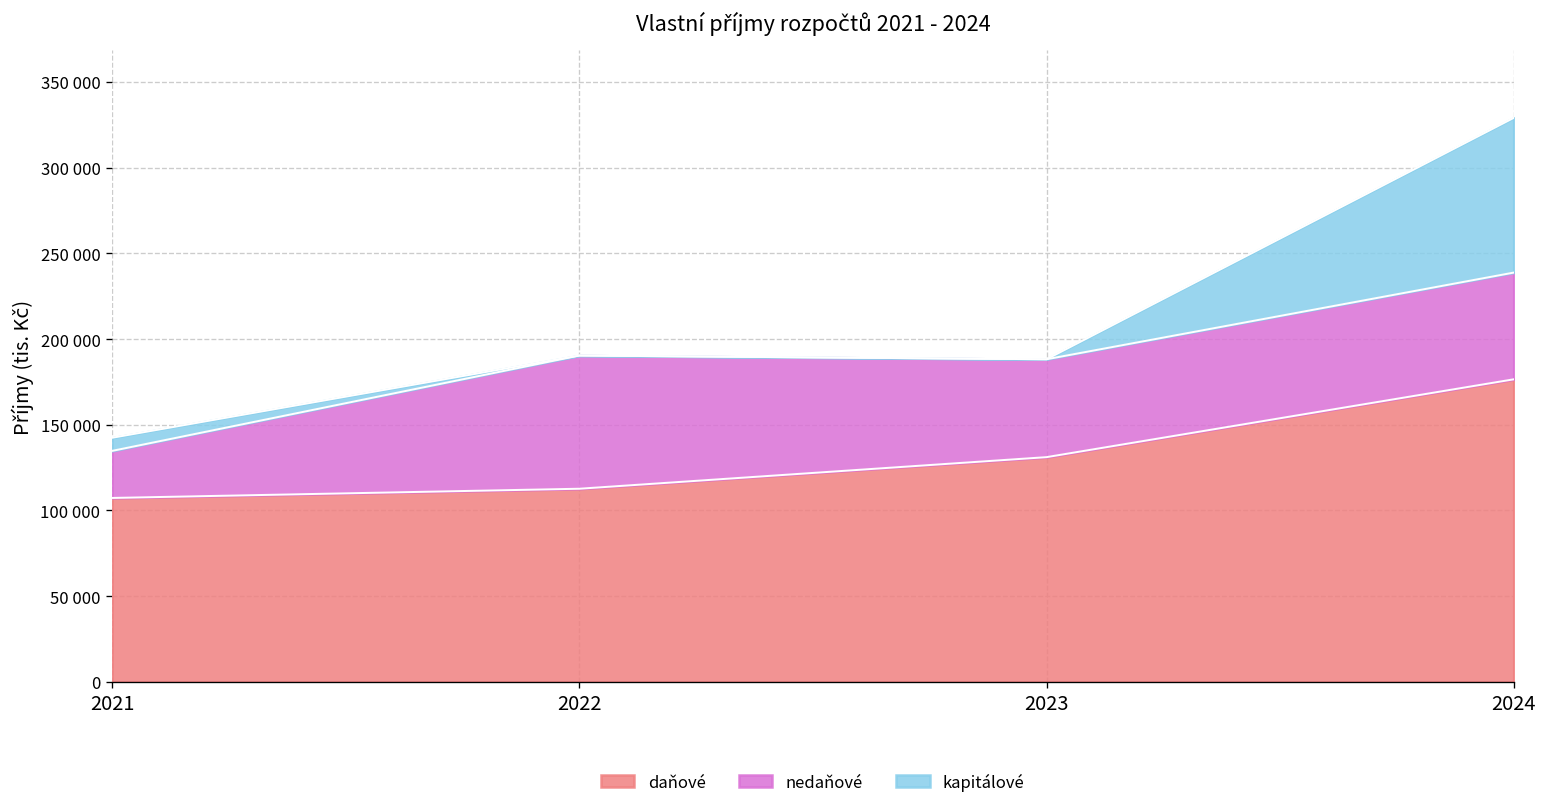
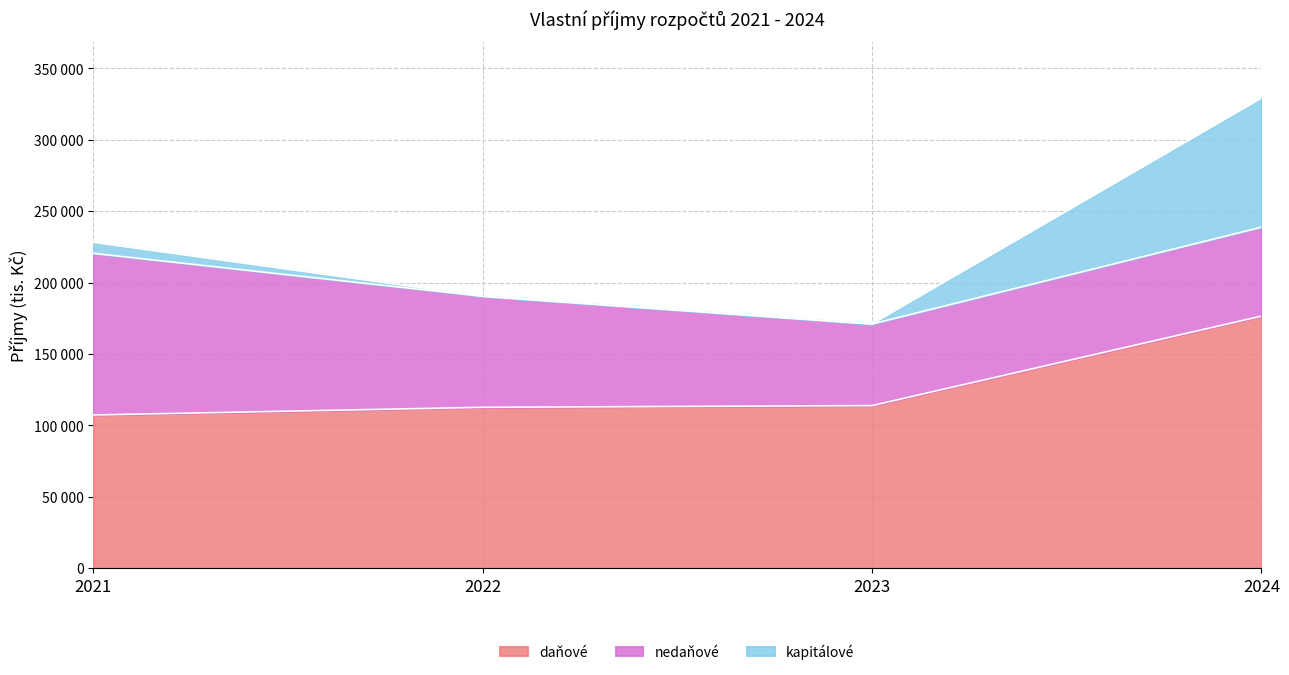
nedaňové, 2021: 27000 -> 113000
daňové, 2023: 131000 -> 114000
